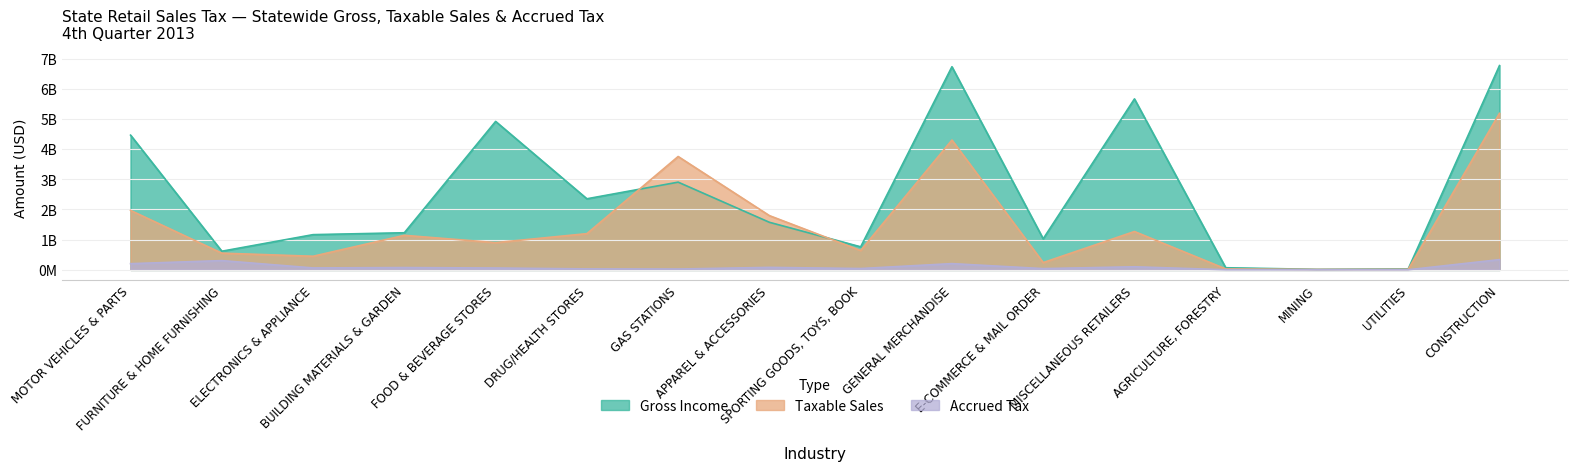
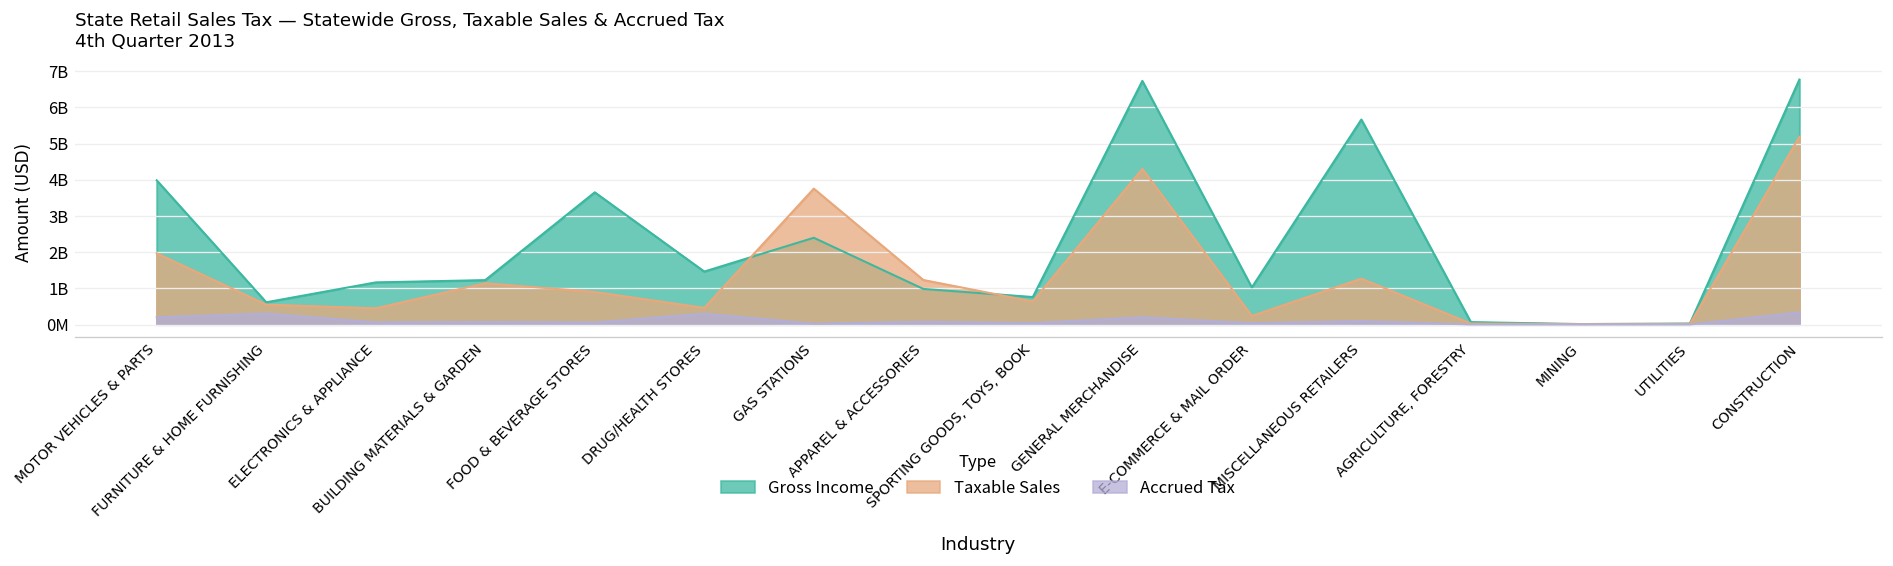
Gross Income, MOTOR VEHICLES & PARTS: 4500000000 -> 4000000000
Gross Income, FOOD & BEVERAGE STORES: 4900000000 -> 3700000000
Gross Income, DRUG/HEALTH STORES: 2400000000 -> 1500000000
Taxable Sales, DRUG/HEALTH STORES: 1200000000 -> 500000000
Accrued Tax, DRUG/HEALTH STORES: 0 -> 300000000
Gross Income, GAS STATIONS: 2900000000 -> 2400000000
Gross Income, APPAREL & ACCESSORIES: 1600000000 -> 1000000000
Taxable Sales, APPAREL & ACCESSORIES: 1800000000 -> 1200000000
